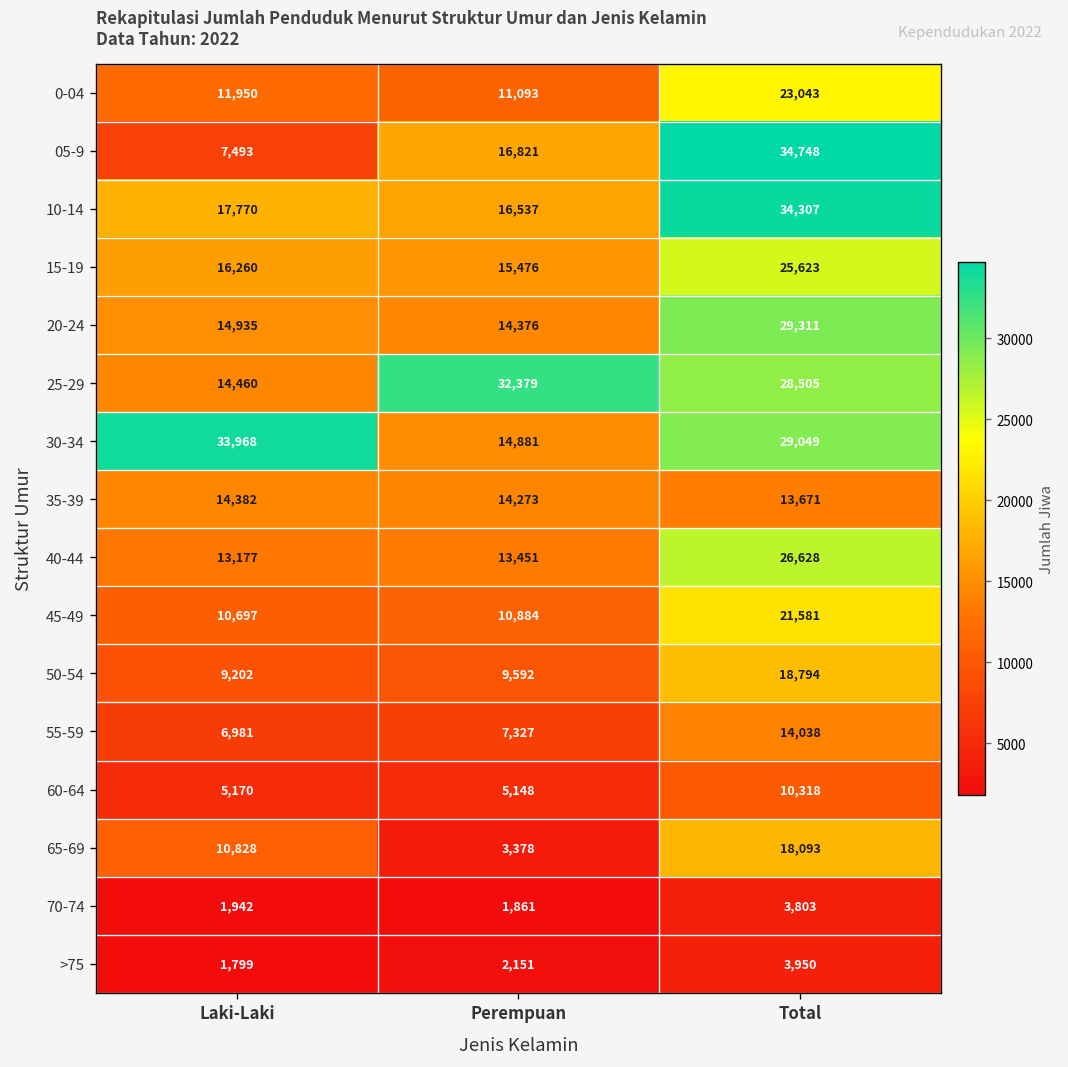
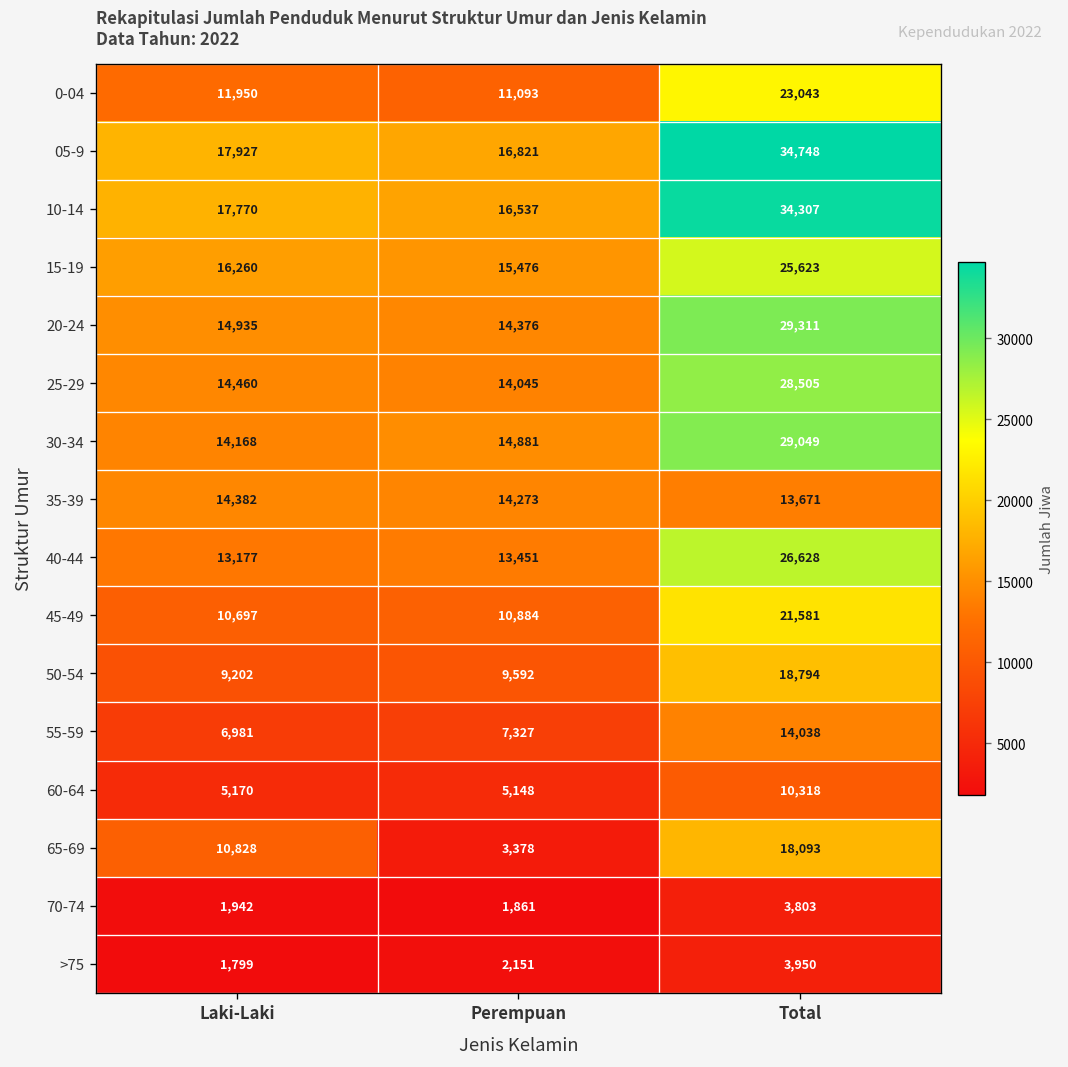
05-9, Laki-Laki: 7,493 -> 17,927
25-29, Perempuan: 32,379 -> 14,045
30-34, Laki-Laki: 33,968 -> 14,168
